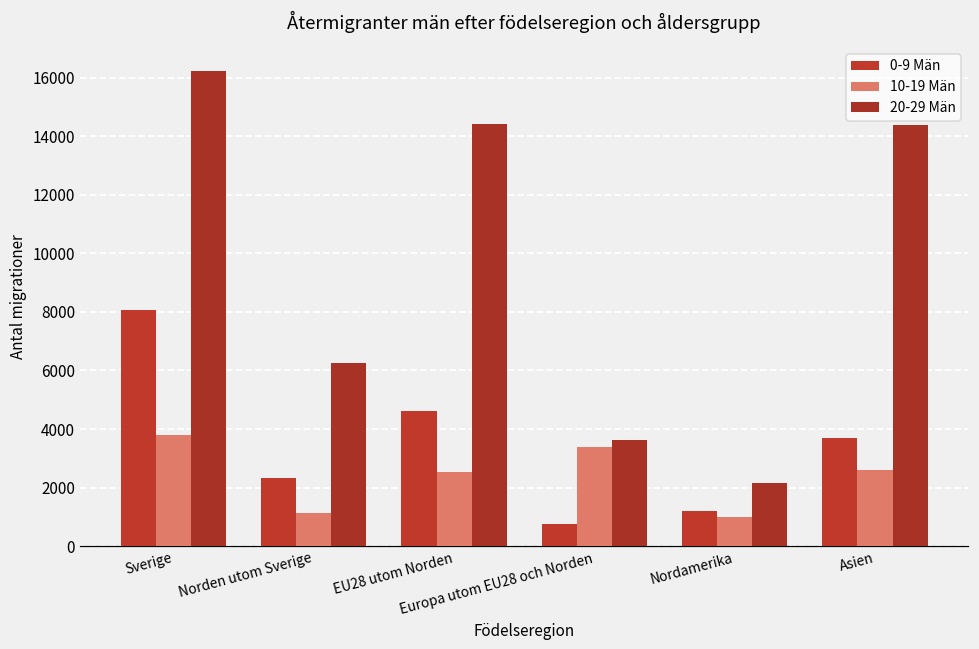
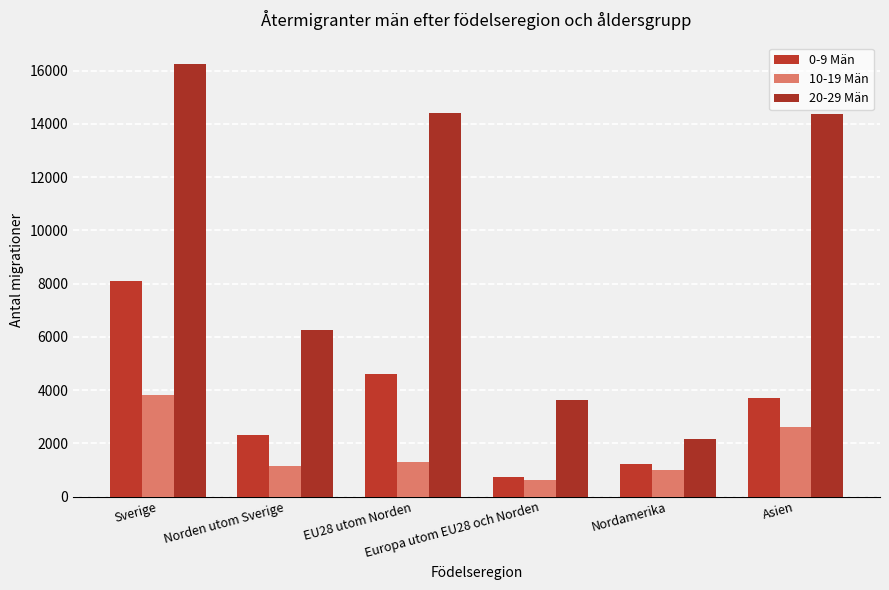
10-19 Män, EU28 utom Norden: 2500 -> 1300
10-19 Män, Europa utom EU28 och Norden: 3400 -> 600
